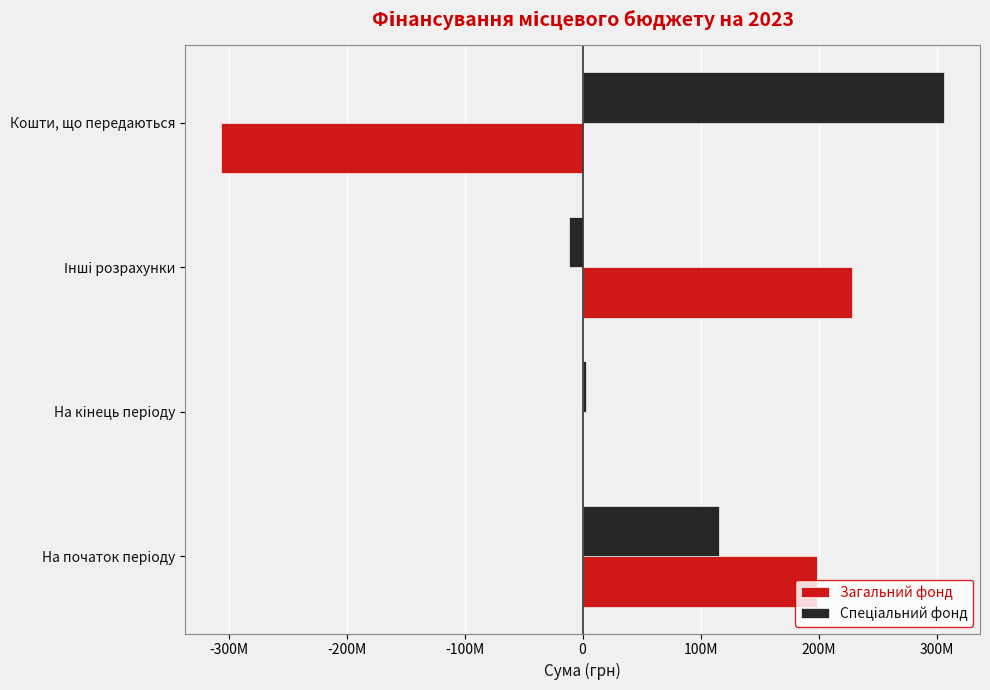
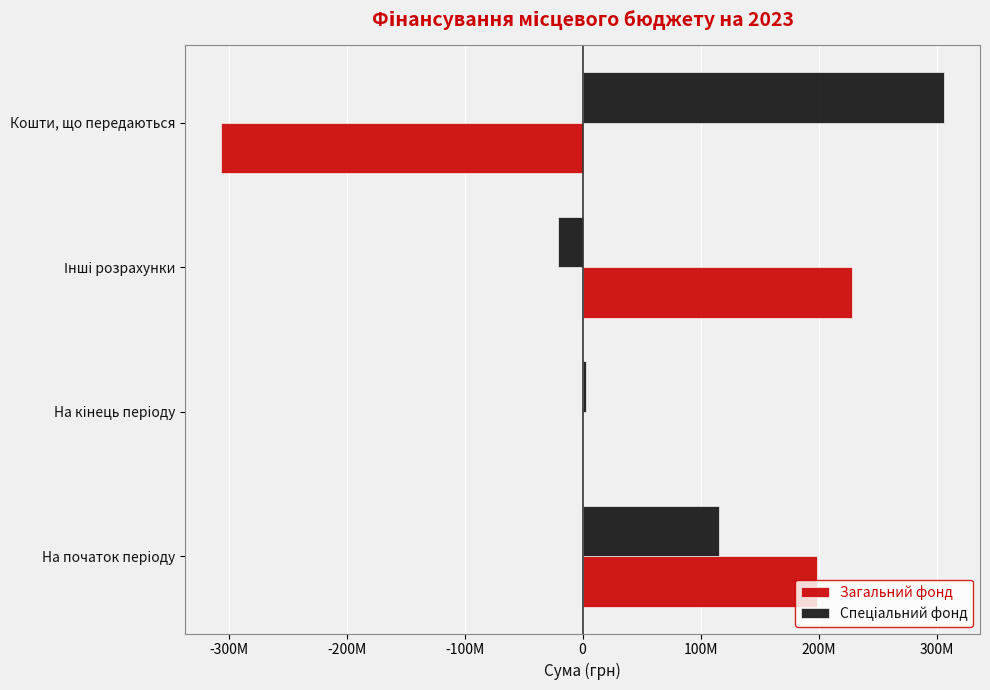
Спеціальний фонд, Інші розрахунки: -11000000 -> -21000000
